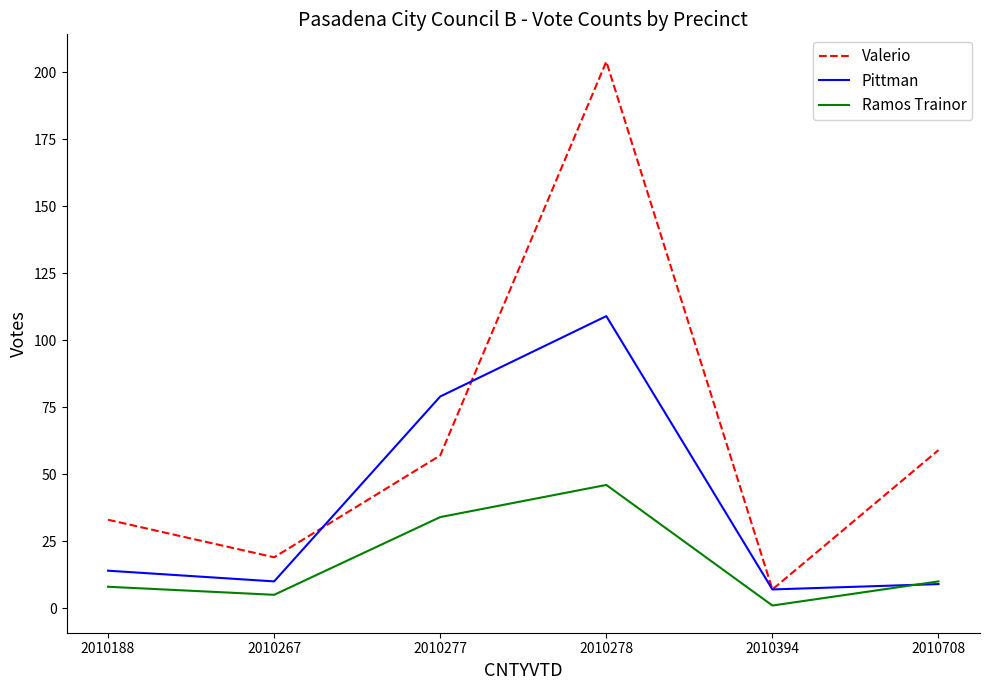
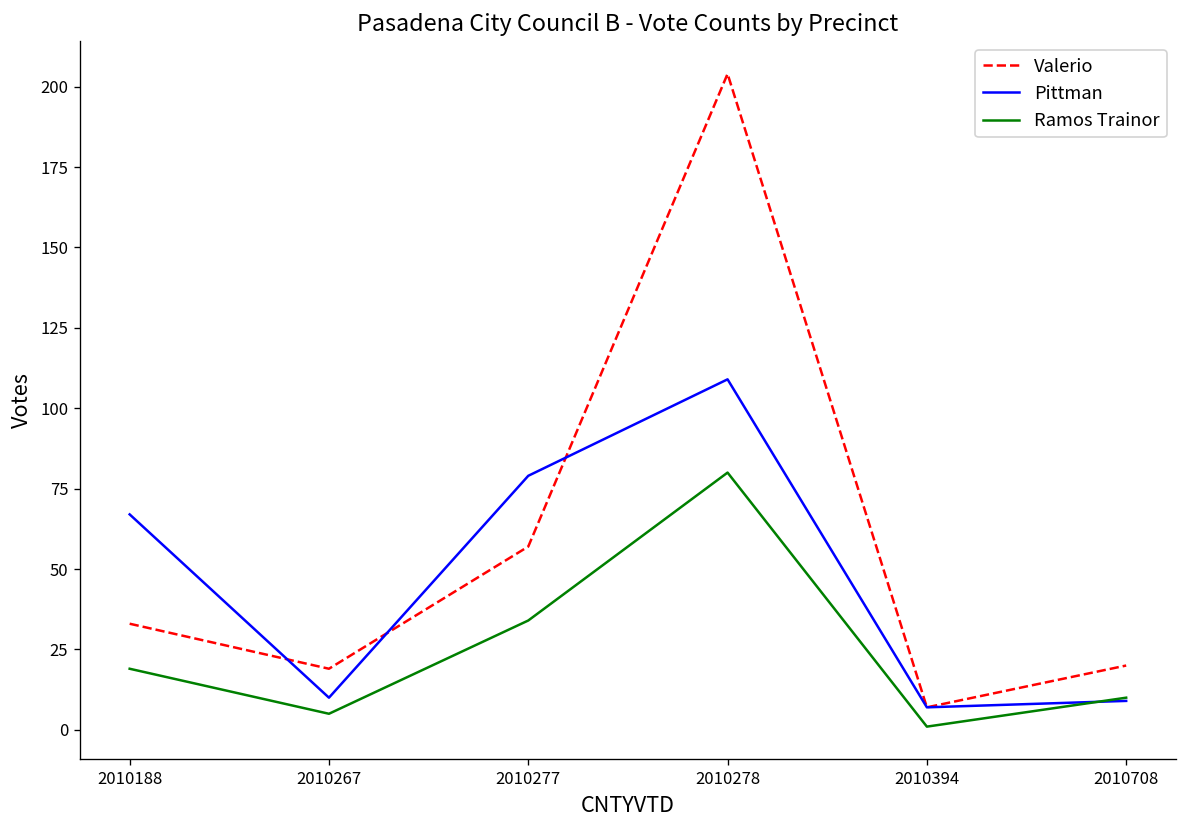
Pittman, 2010188: 14 -> 67
Ramos Trainor, 2010188: 8 -> 19
Ramos Trainor, 2010278: 46 -> 80
Valerio, 2010708: 59 -> 20
